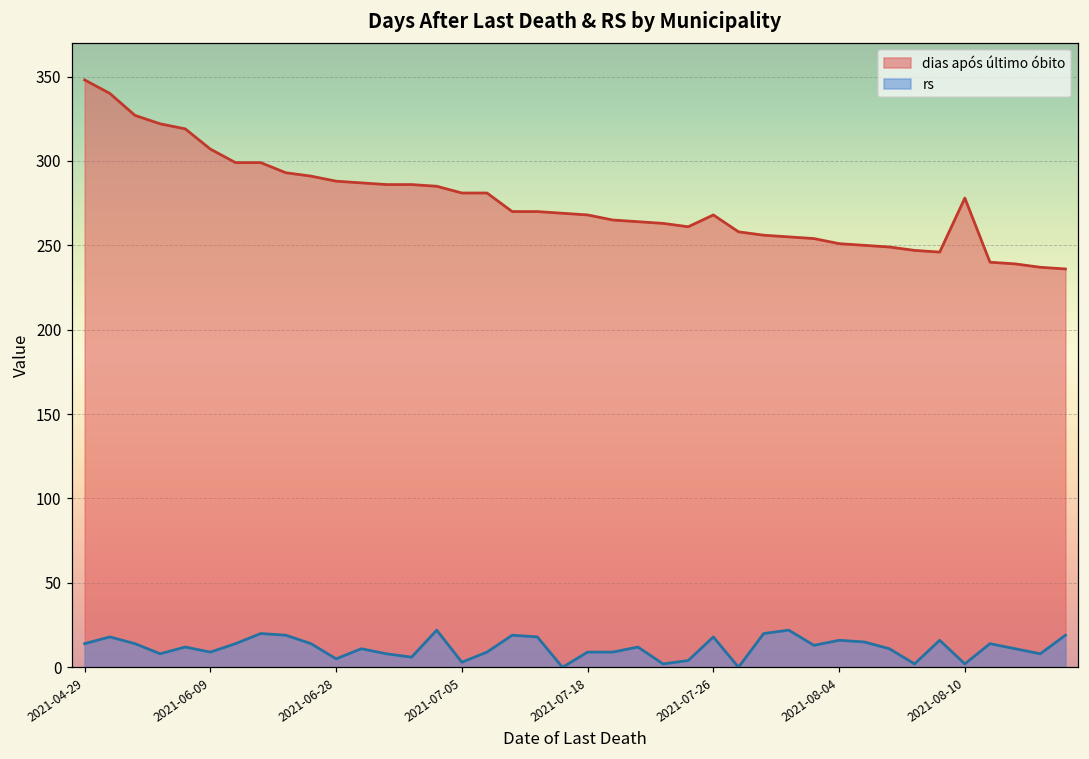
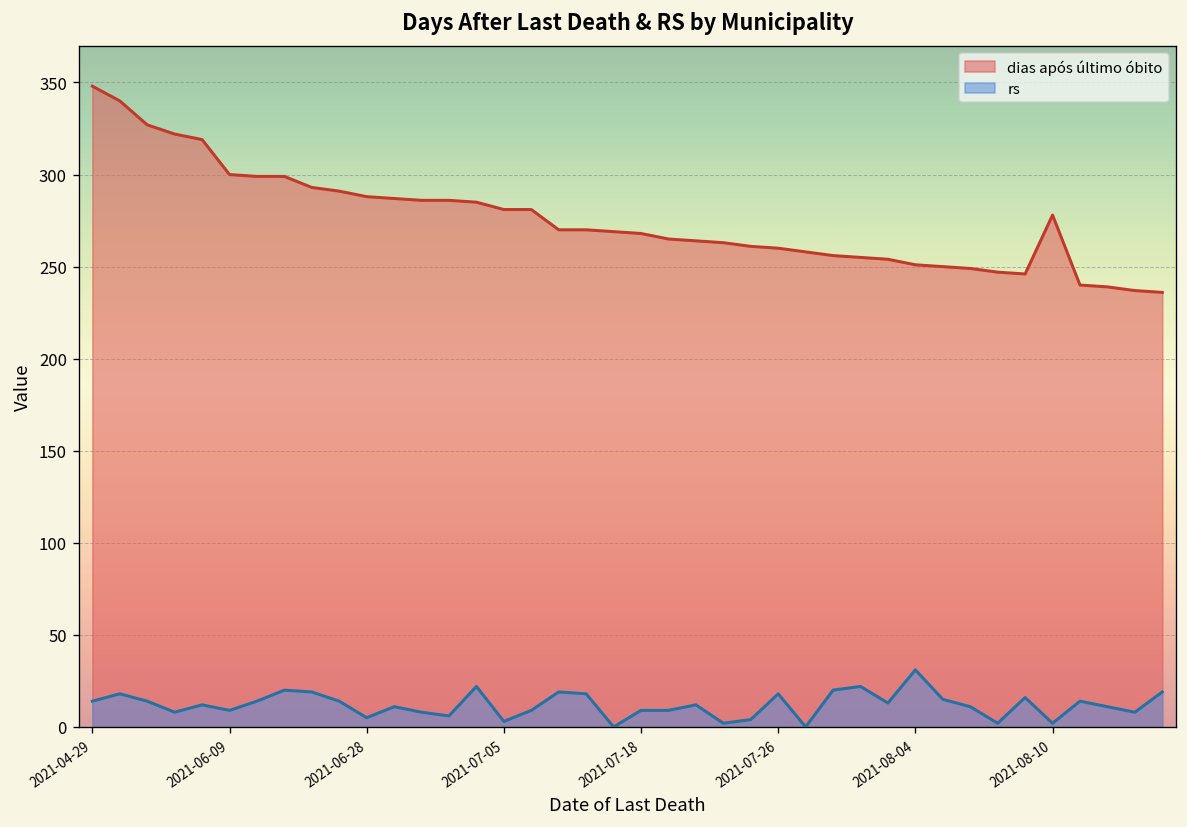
dias após último óbito, 2021-06-09: 307 -> 300
dias após último óbito, 2021-07-26: 268 -> 260
rs, 2021-08-04: 16 -> 31
